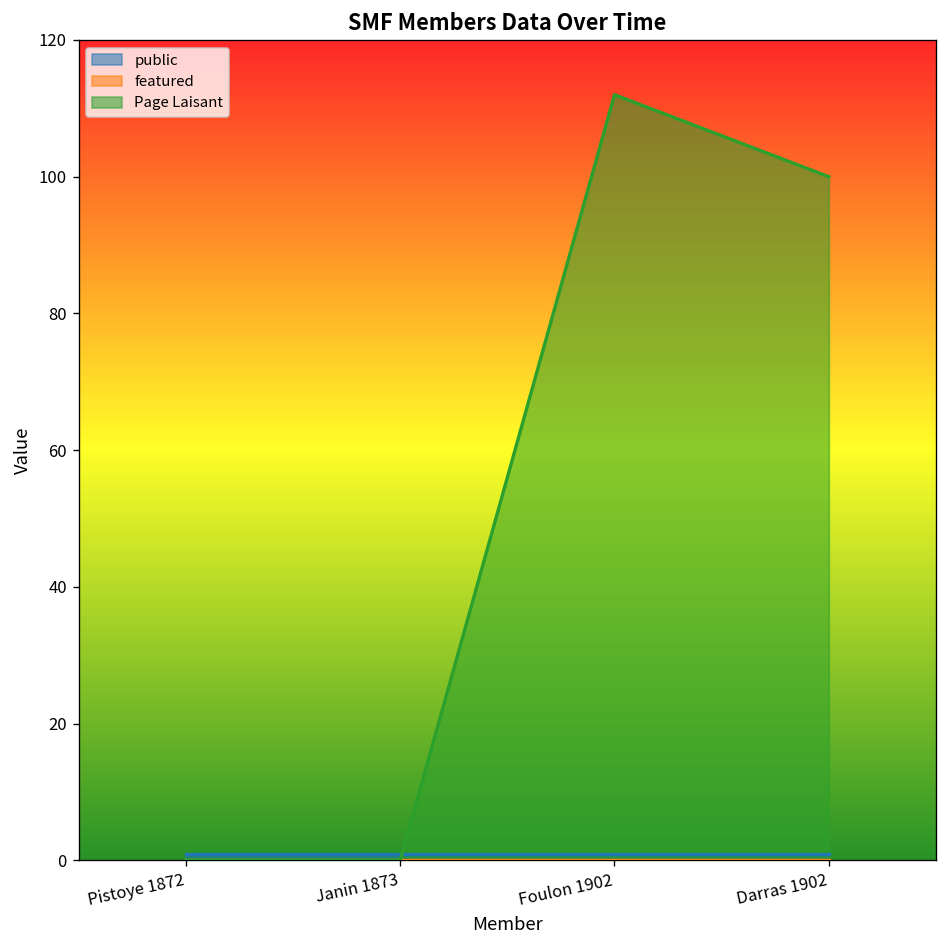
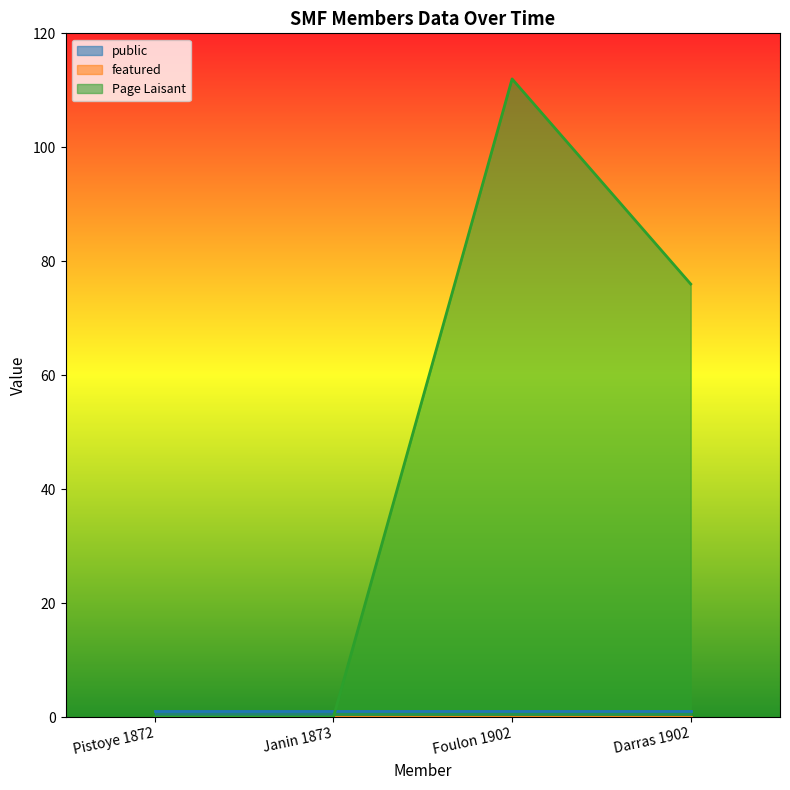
Page Laisant, Darras 1902: 100 -> 76
